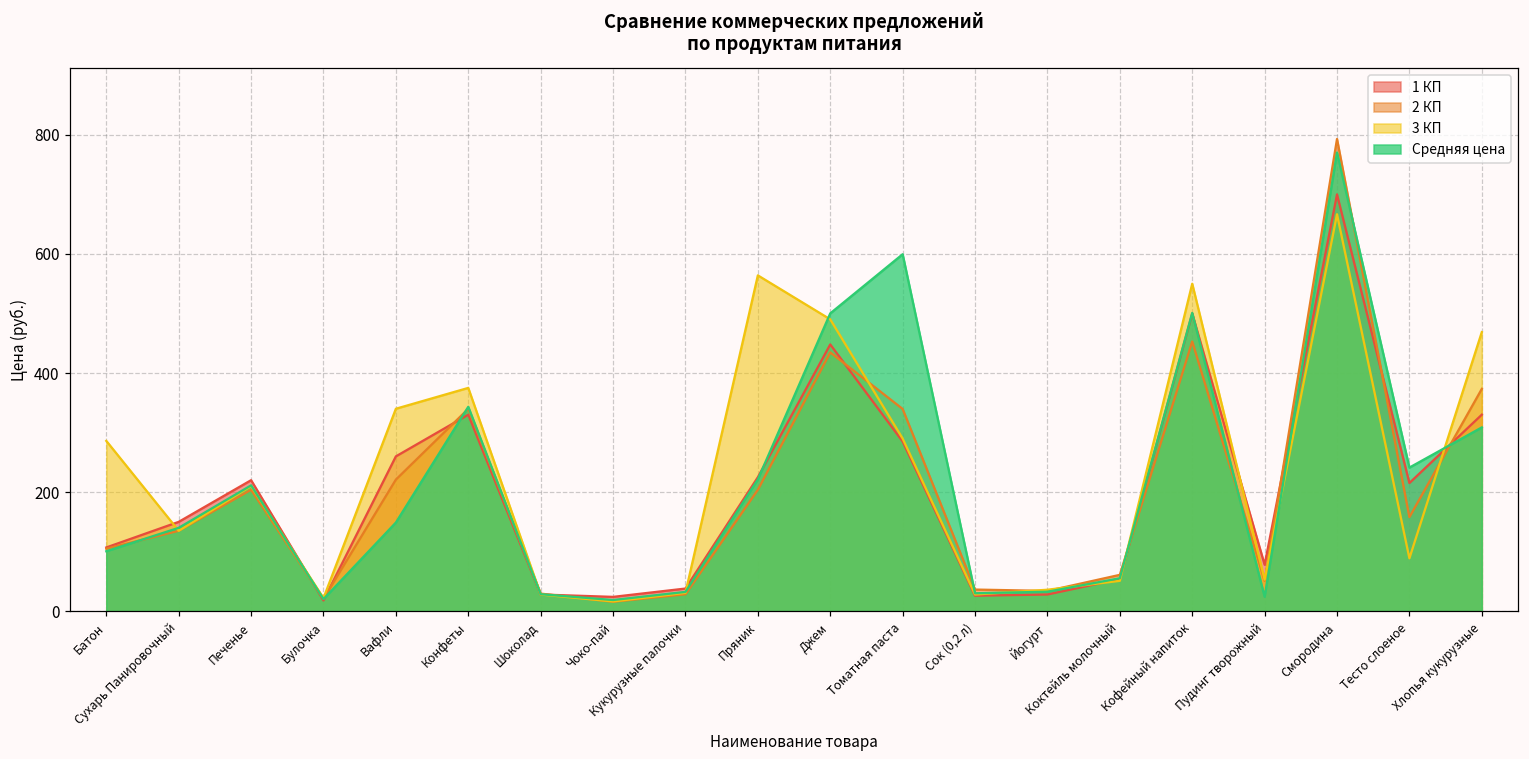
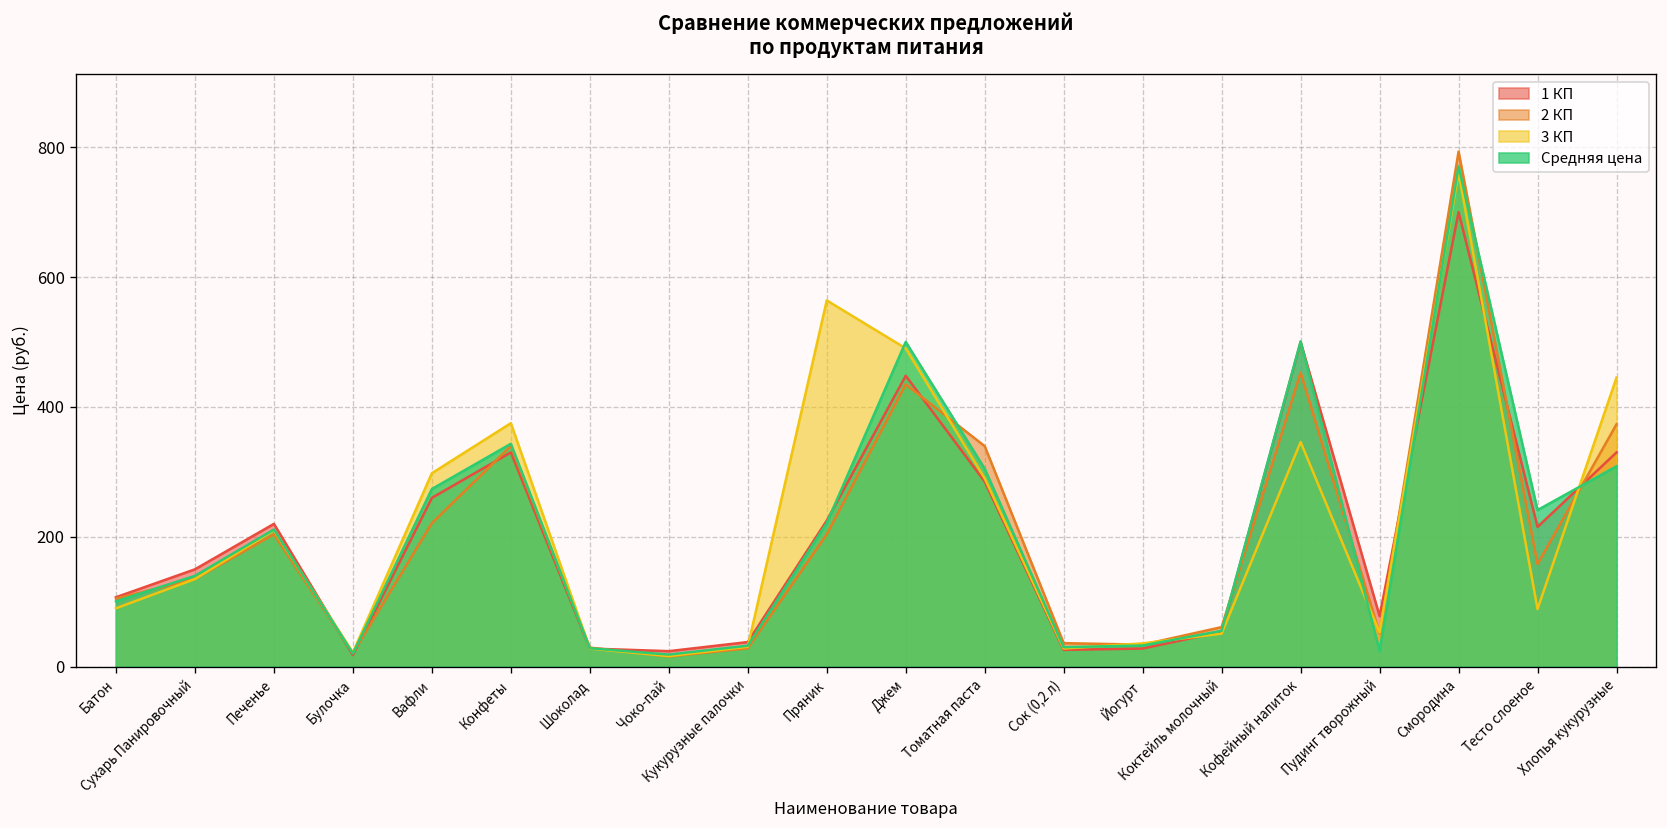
3 КП, Батон: 290 -> 90
3 КП, Вафли: 340 -> 300
Средняя цена, Вафли: 150 -> 270
Средняя цена, Томатная паста: 600 -> 300
3 КП, Кофейный напиток: 550 -> 350
3 КП, Смородина: 670 -> 760
3 КП, Хлопья кукурузные: 470 -> 450
